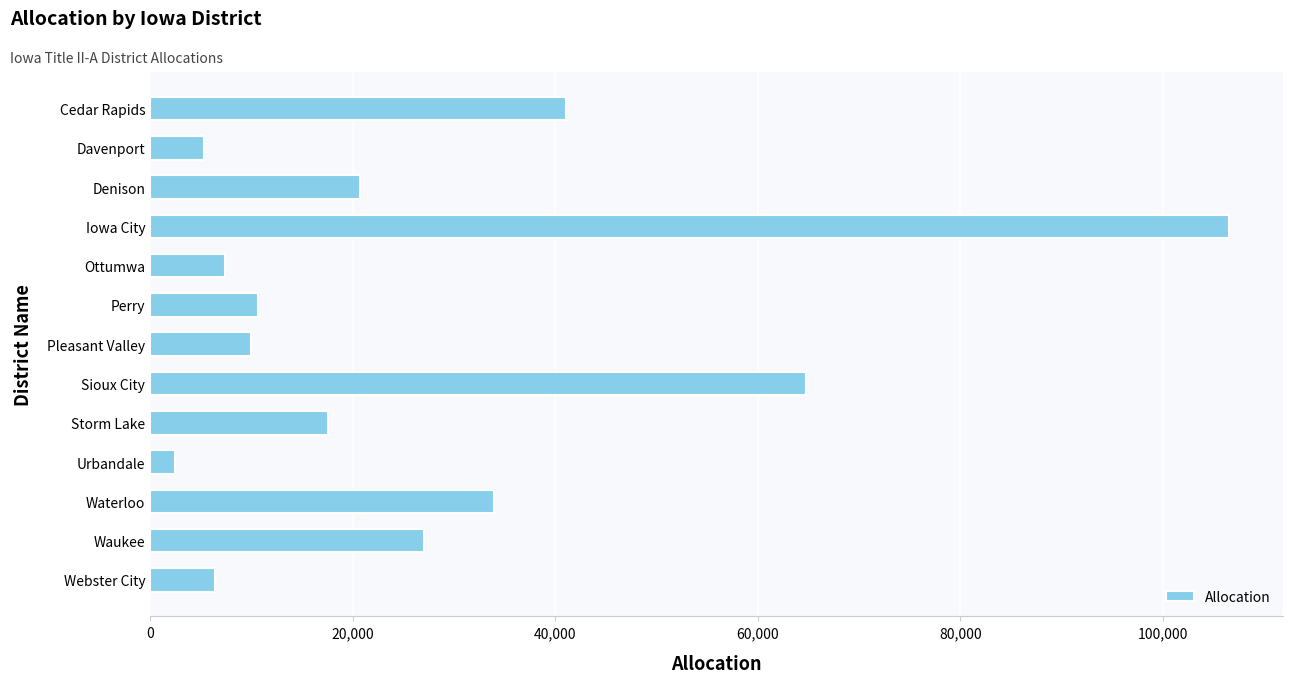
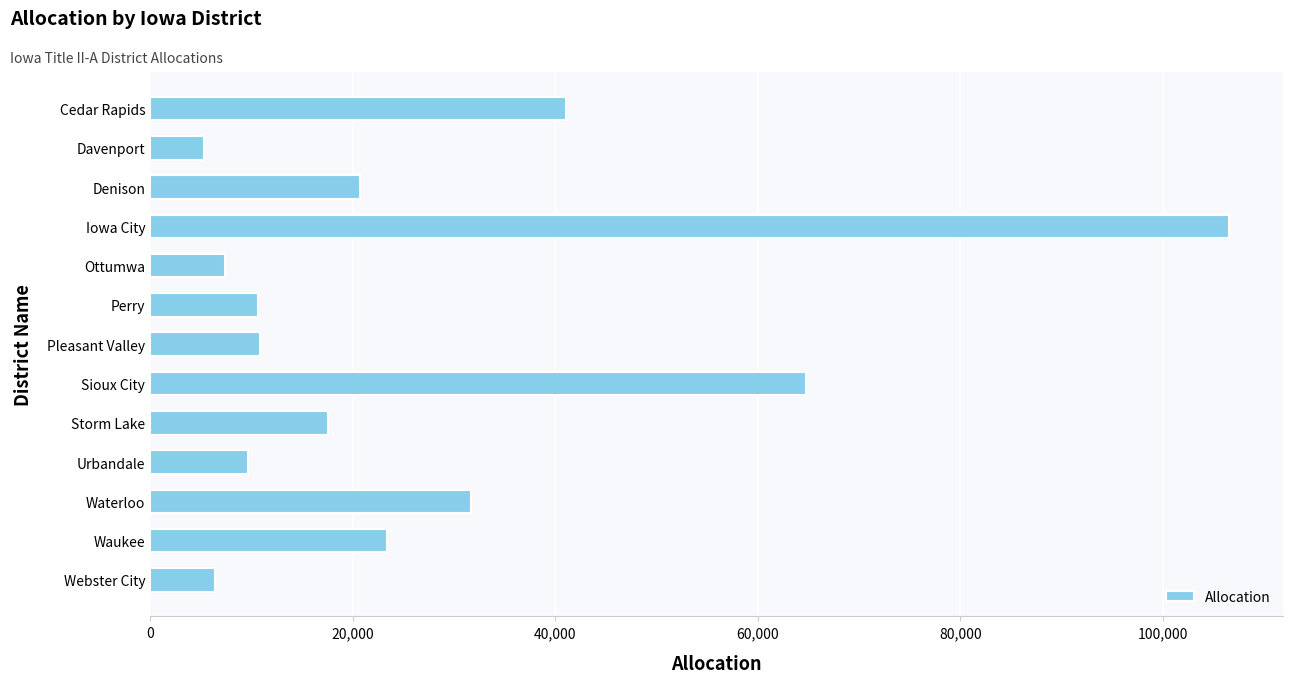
Pleasant Valley: 10,000 -> 10,800
Urbandale: 2,500 -> 9,700
Waterloo: 34,000 -> 31,700
Waukee: 27,000 -> 23,400
